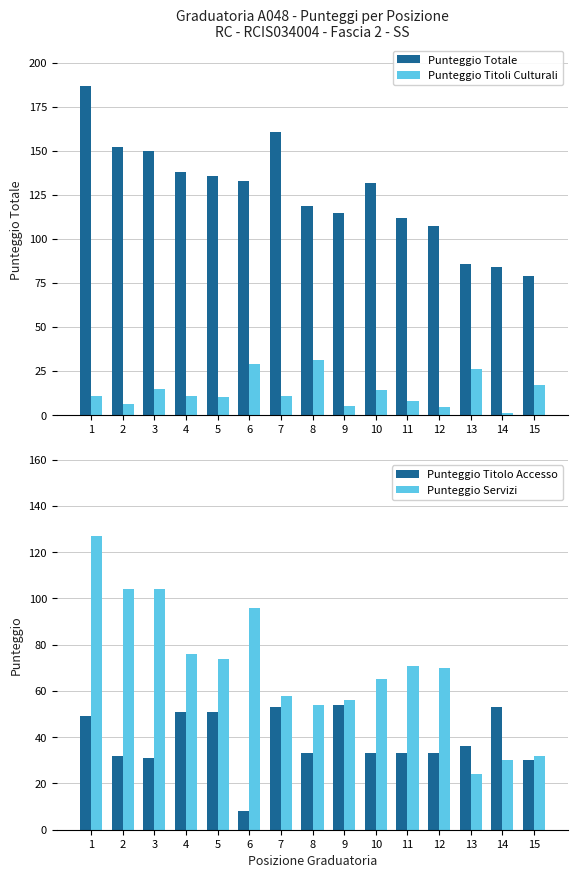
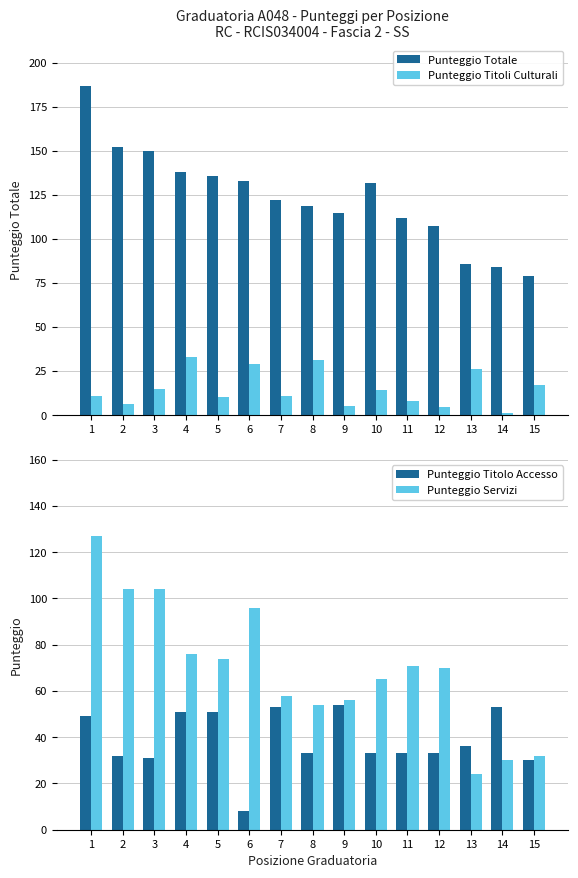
Graduatoria A048 - Punteggi per Posizione RC - RCIS034004 - Fascia 2 - SS, Punteggio Titoli Culturali, 4: 11 -> 33
Graduatoria A048 - Punteggi per Posizione RC - RCIS034004 - Fascia 2 - SS, Punteggio Totale, 7: 161 -> 122
